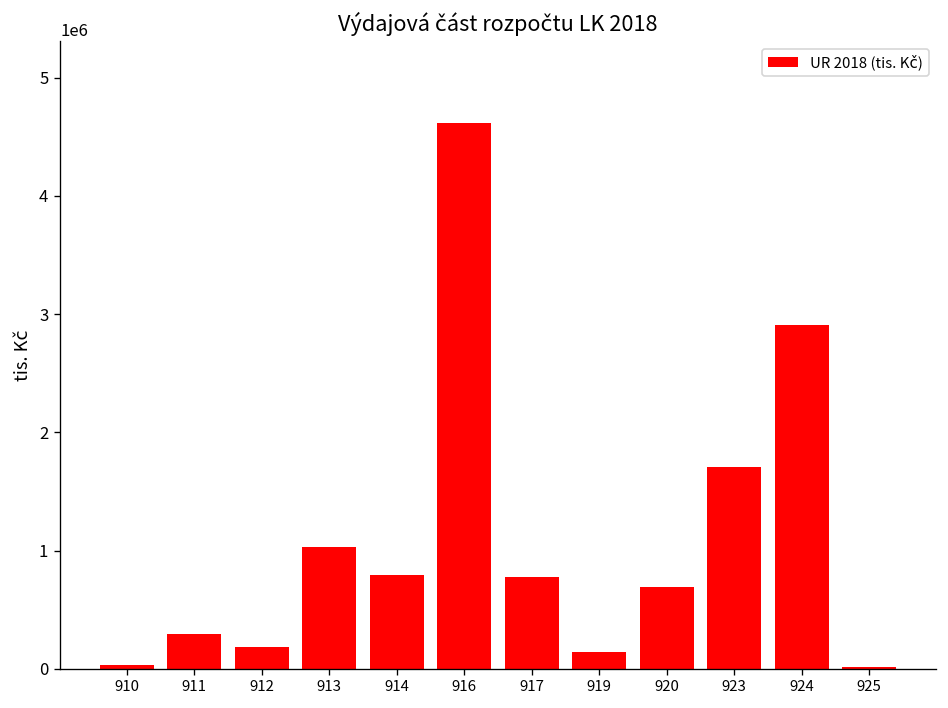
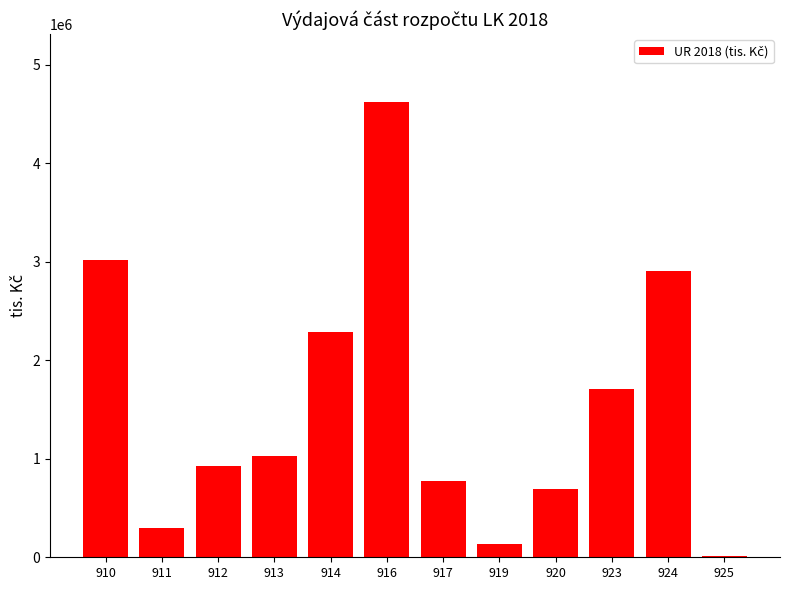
910: 0 -> 3000000
912: 200000 -> 900000
914: 800000 -> 2300000
